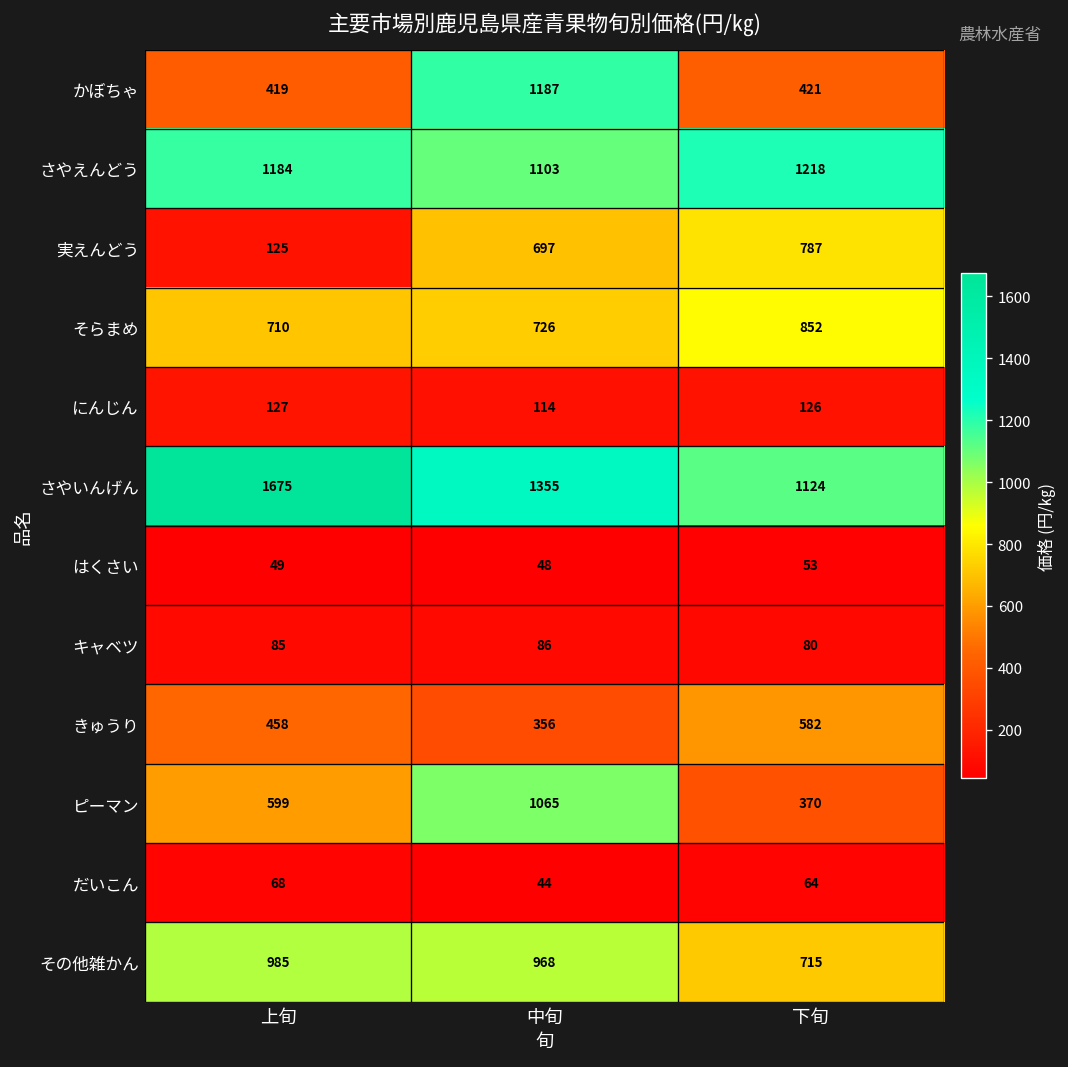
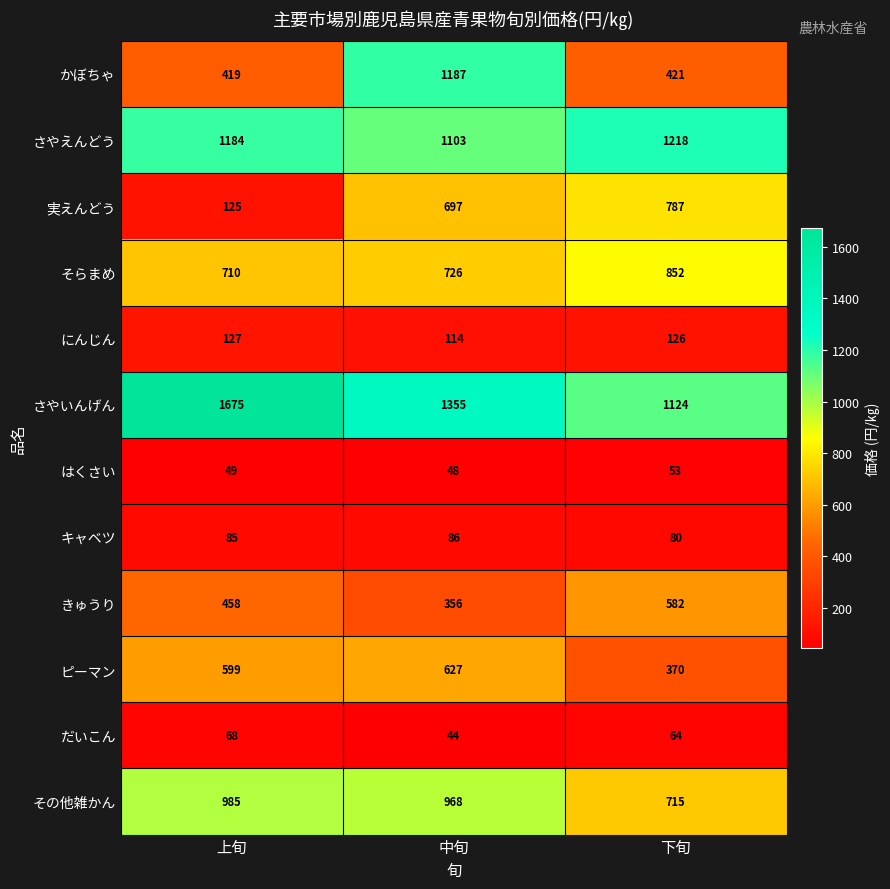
ピーマン, 中旬: 1065 -> 627
